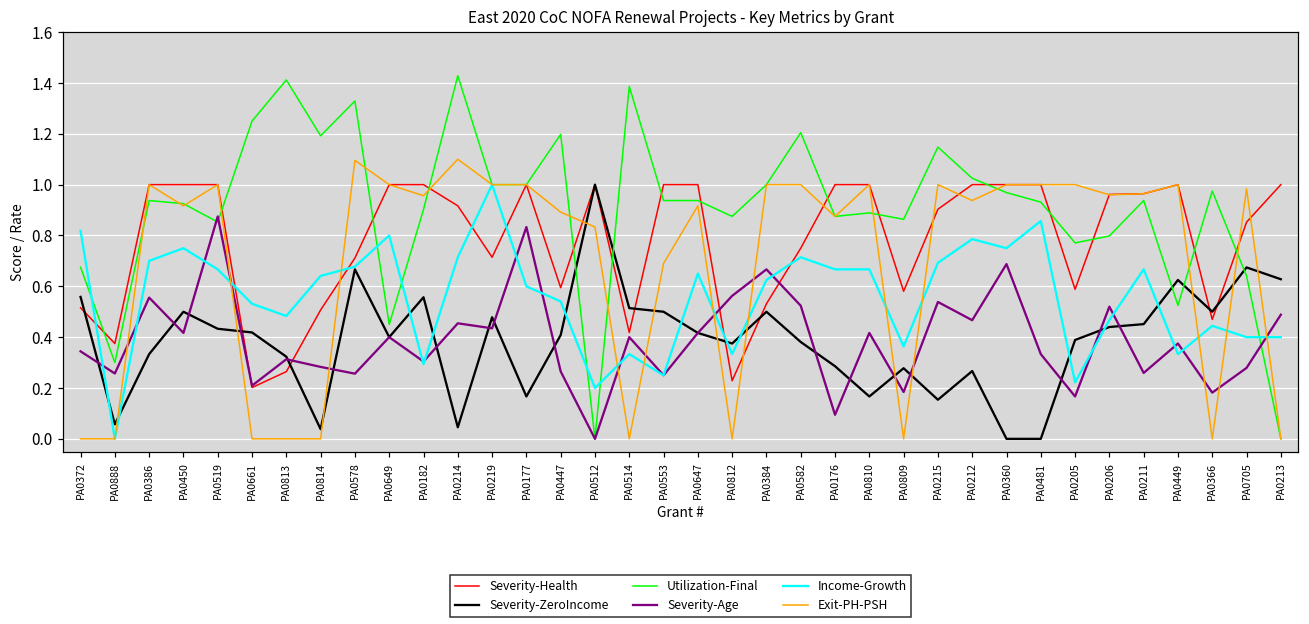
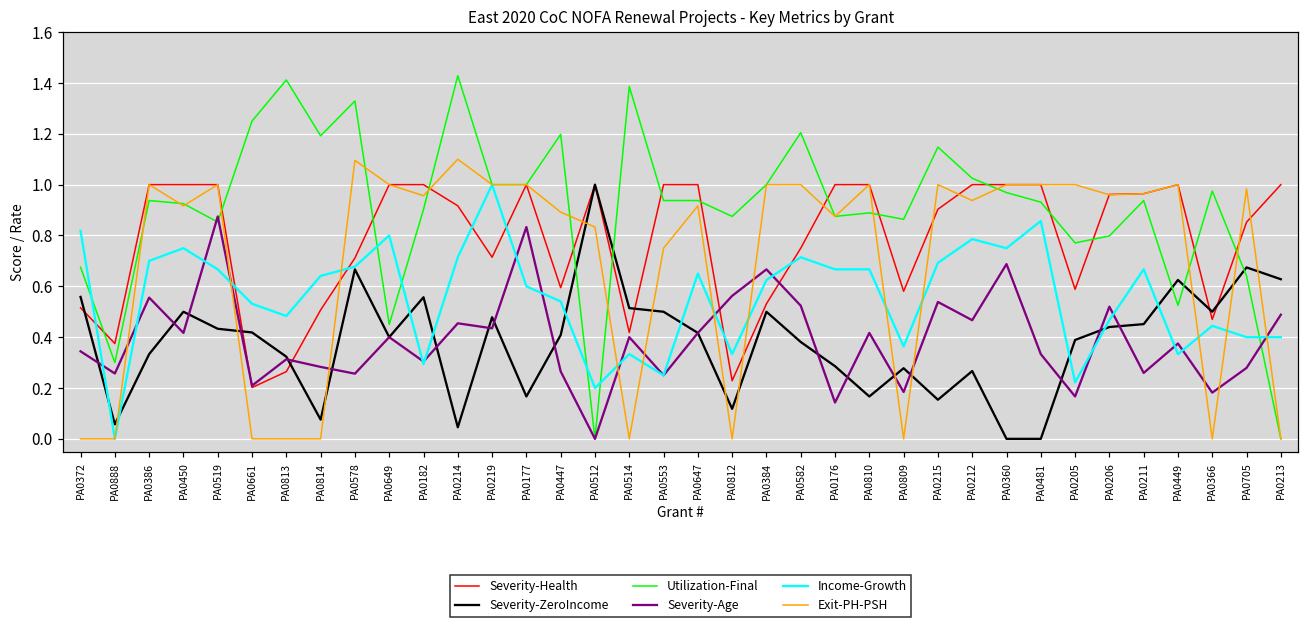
Severity-ZeroIncome, PA0814: 0.04 -> 0.08
Exit-PH-PSH, PA0553: 0.69 -> 0.75
Severity-ZeroIncome, PA0812: 0.38 -> 0.12
Severity-Age, PA0176: 0.09 -> 0.14
